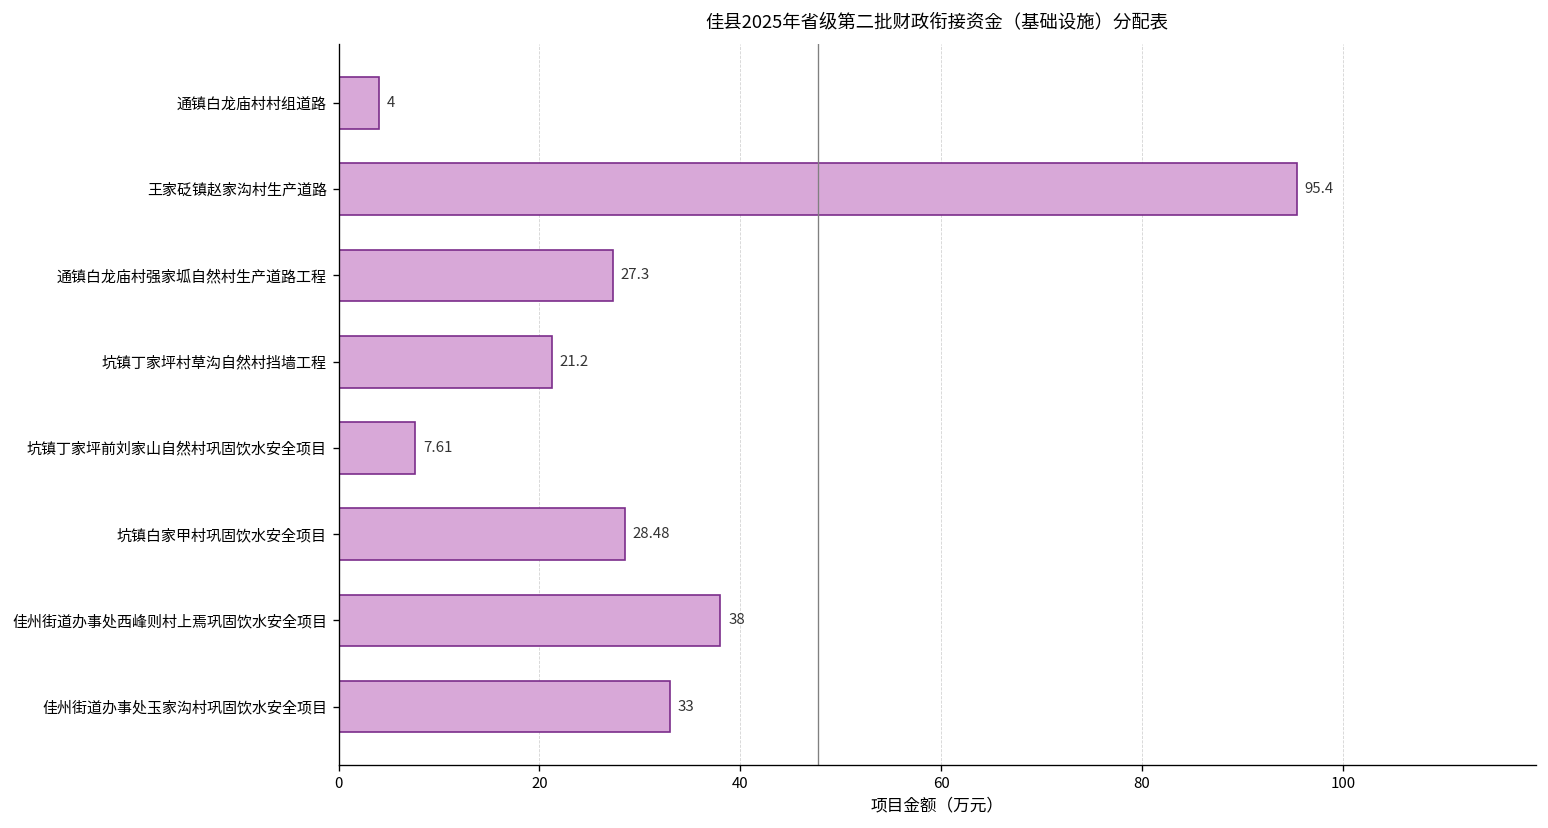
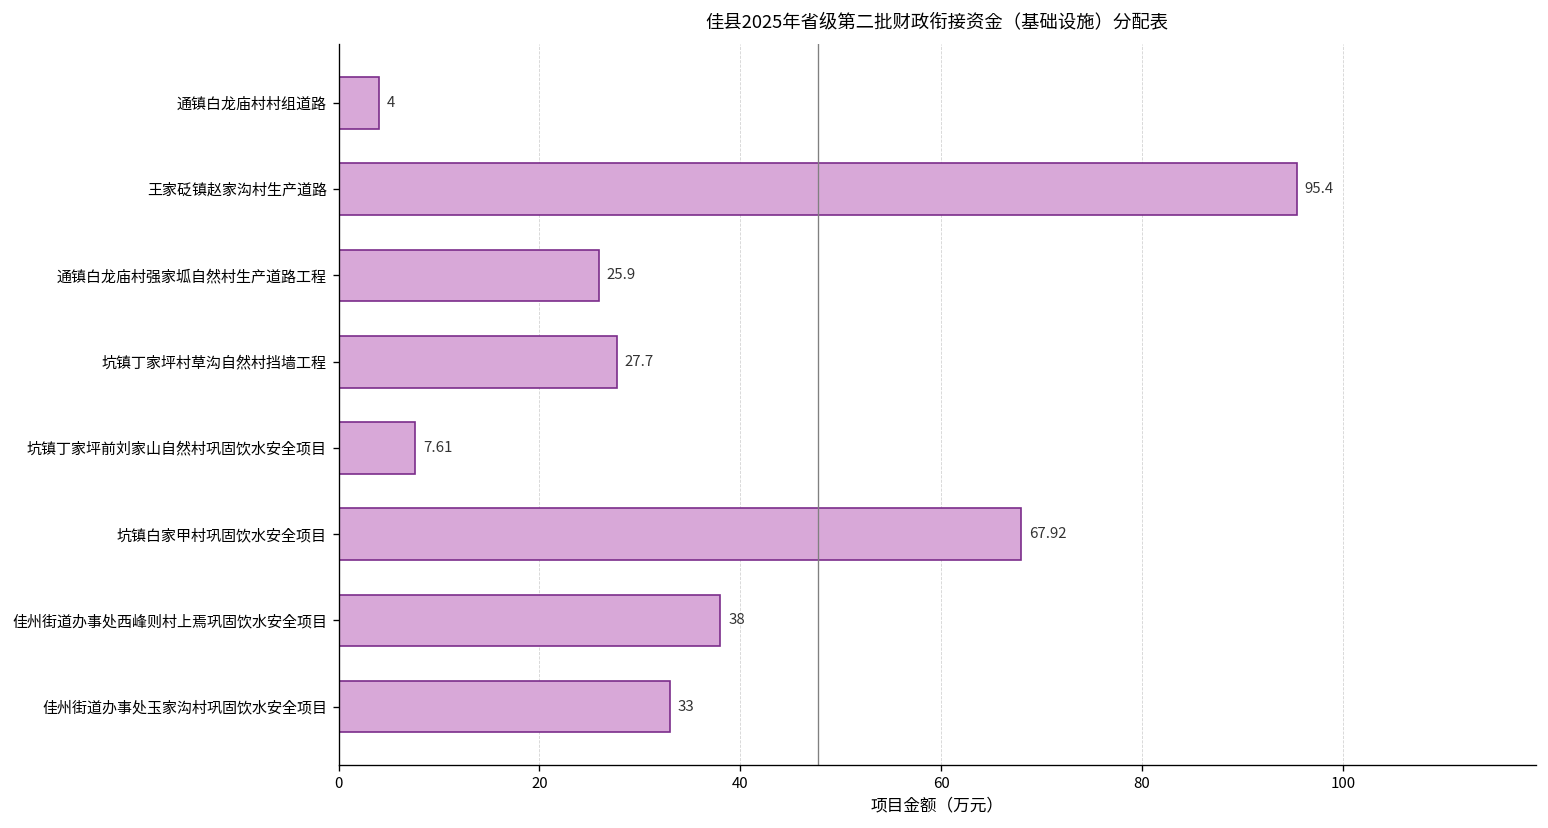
通镇白龙庙村强家坬自然村生产道路工程: 27.3 -> 25.9
坑镇丁家坪村草沟自然村挡墙工程: 21.2 -> 27.7
坑镇白家甲村巩固饮水安全项目: 28.48 -> 67.92
